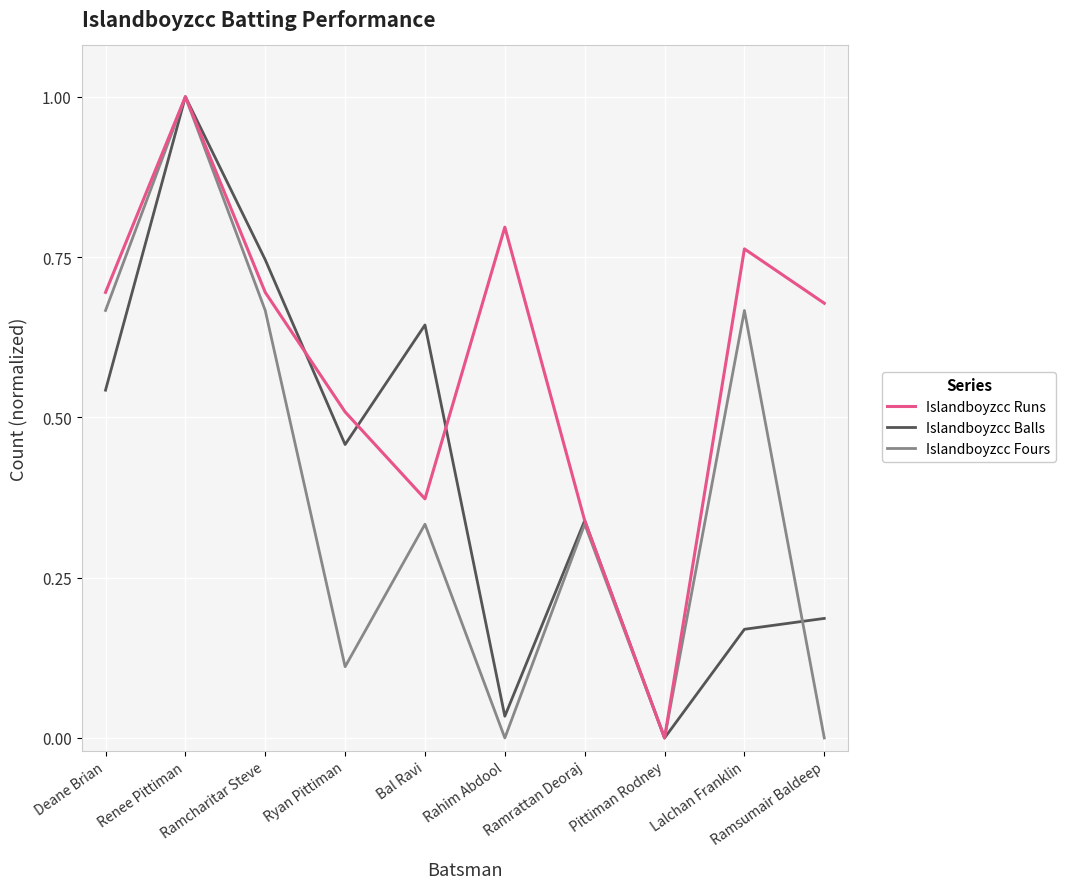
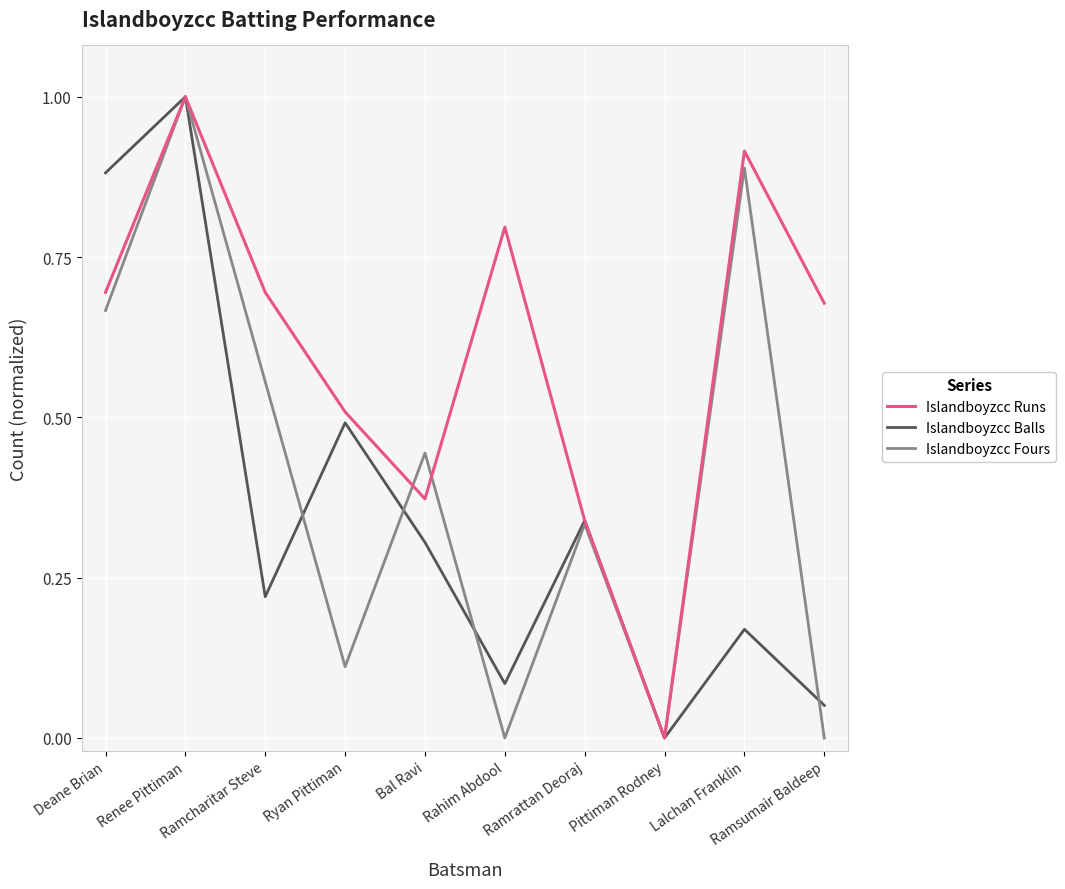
Islandboyzcc Balls, Deane Brian: 0.54 -> 0.88
Islandboyzcc Balls, Ramcharitar Steve: 0.75 -> 0.22
Islandboyzcc Fours, Ramcharitar Steve: 0.67 -> 0.56
Islandboyzcc Balls, Ryan Pittiman: 0.46 -> 0.49
Islandboyzcc Balls, Bal Ravi: 0.64 -> 0.31
Islandboyzcc Fours, Bal Ravi: 0.33 -> 0.44
Islandboyzcc Balls, Rahim Abdool: 0.03 -> 0.08
Islandboyzcc Runs, Lalchan Franklin: 0.76 -> 0.92
Islandboyzcc Fours, Lalchan Franklin: 0.67 -> 0.89
Islandboyzcc Balls, Ramsumair Baldeep: 0.19 -> 0.05
